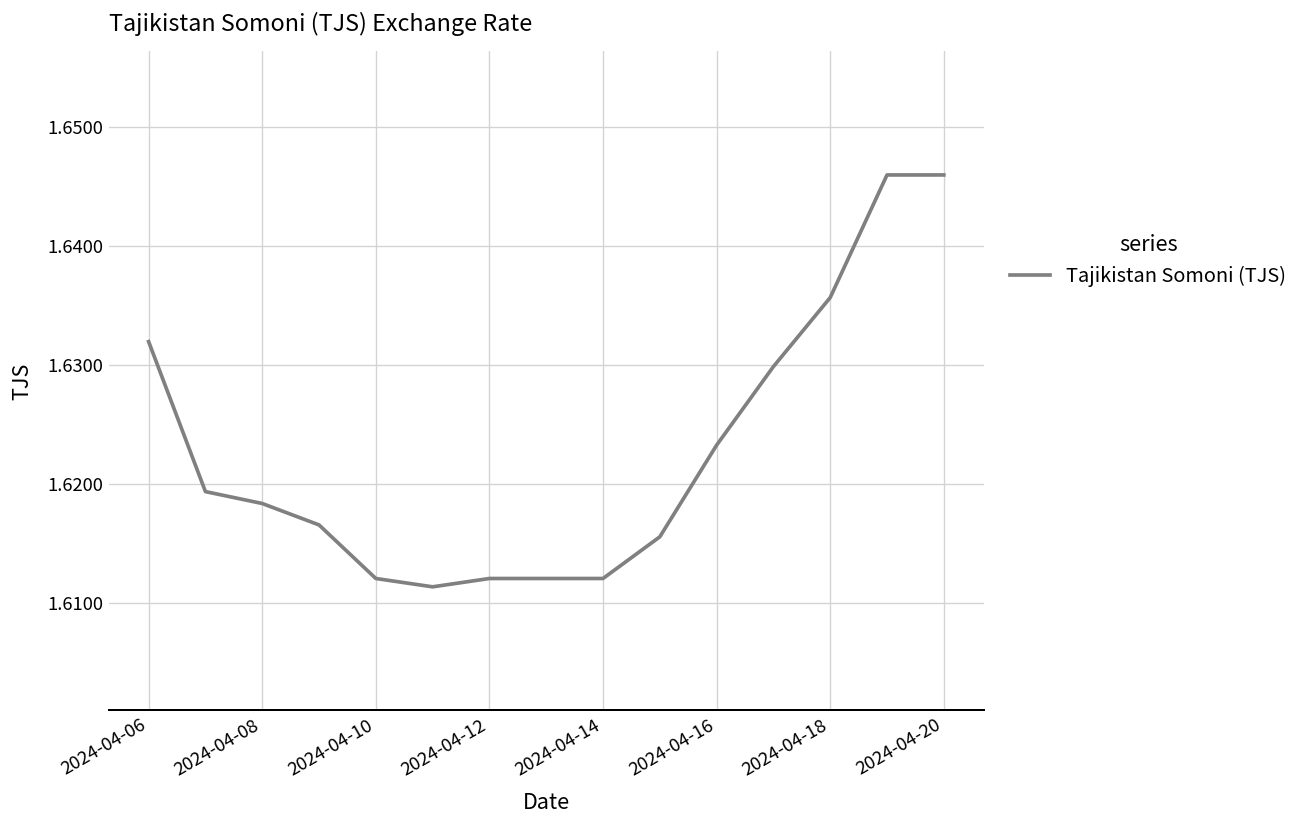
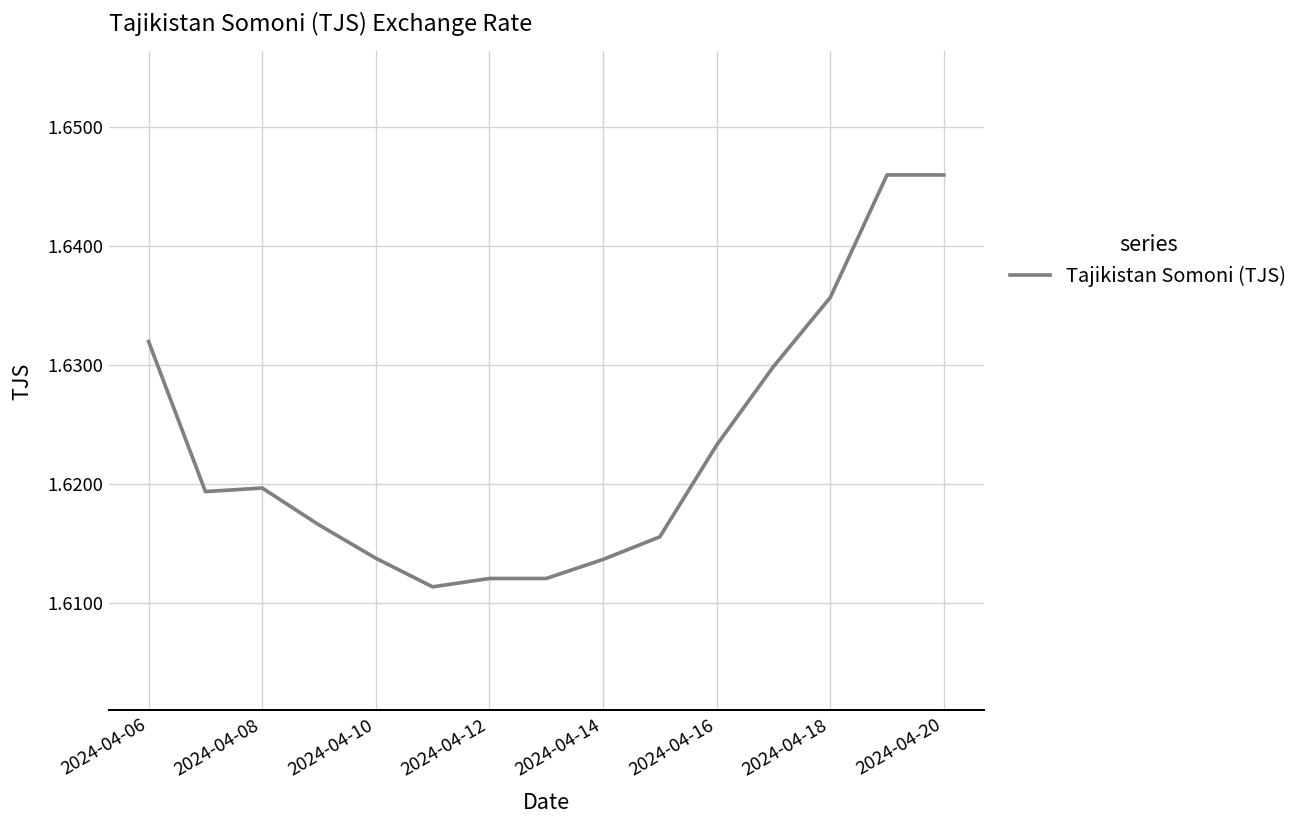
2024-04-08: 1.618 -> 1.620
2024-04-10: 1.612 -> 1.614
2024-04-14: 1.612 -> 1.614
